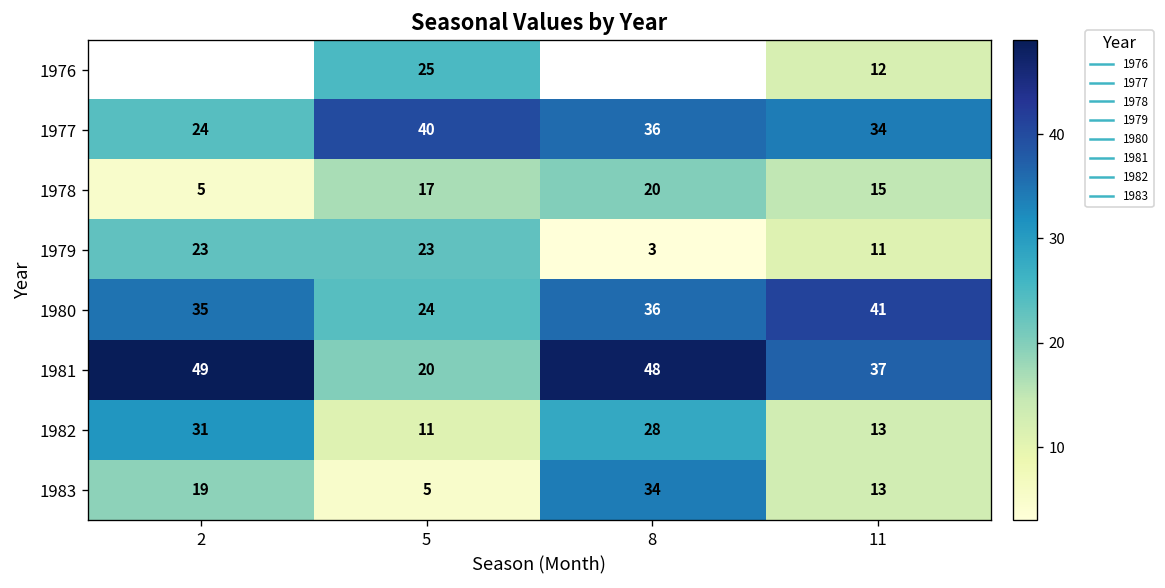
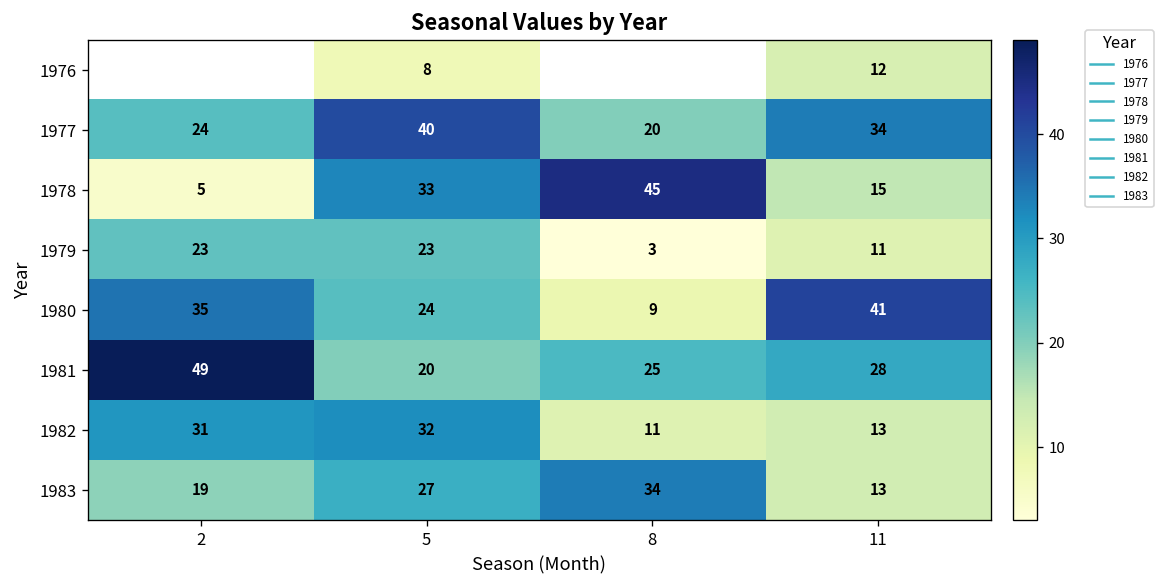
1976, 5: 25 -> 8
1977, 8: 36 -> 20
1978, 5: 17 -> 33
1978, 8: 20 -> 45
1980, 8: 36 -> 9
1981, 8: 48 -> 25
1981, 11: 37 -> 28
1982, 5: 11 -> 32
1982, 8: 28 -> 11
1983, 5: 5 -> 27
